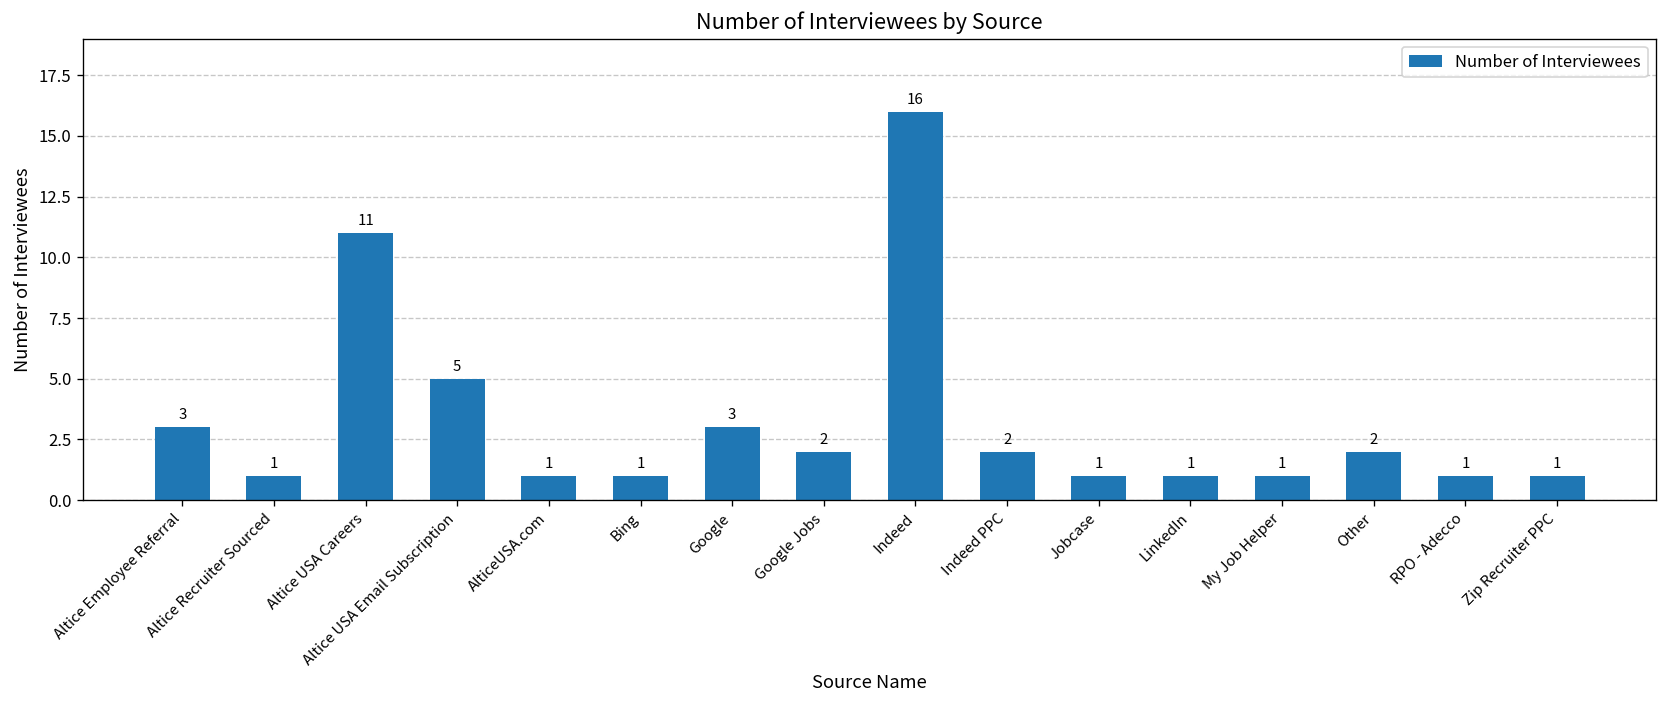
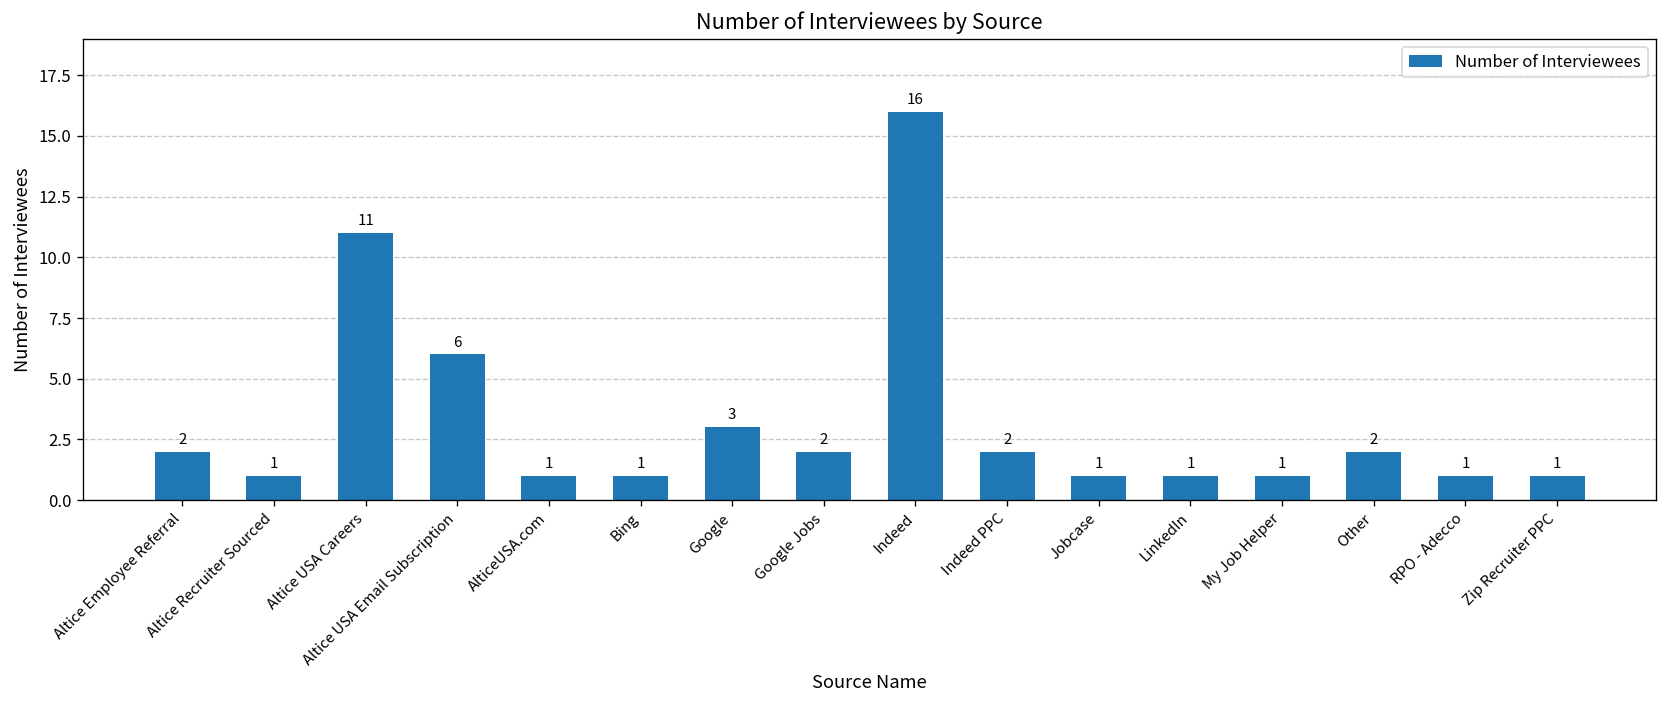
Altice Employee Referral: 3 -> 2
Altice USA Email Subscription: 5 -> 6
